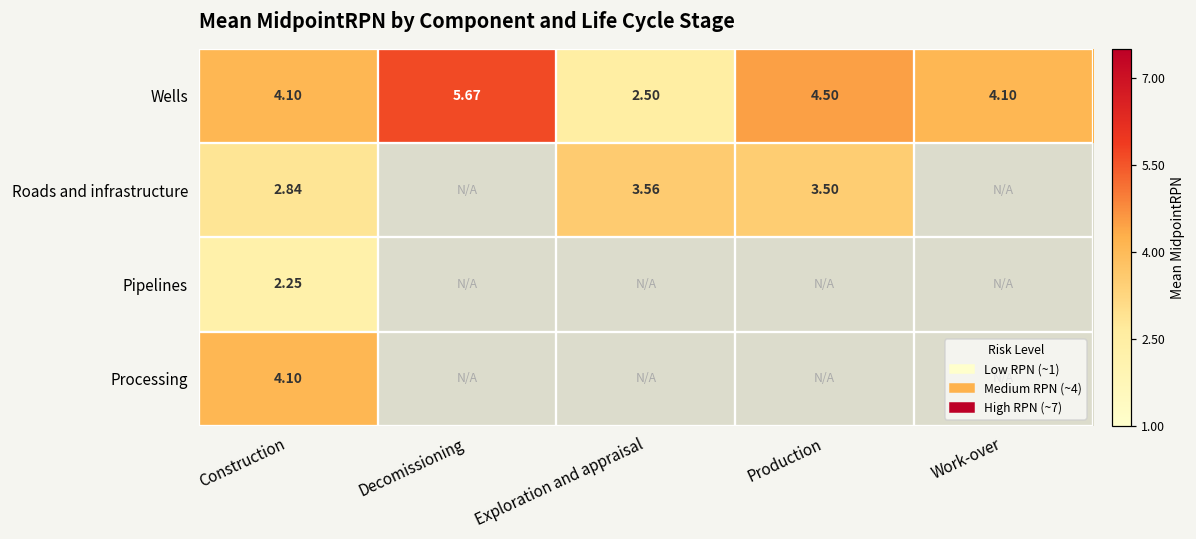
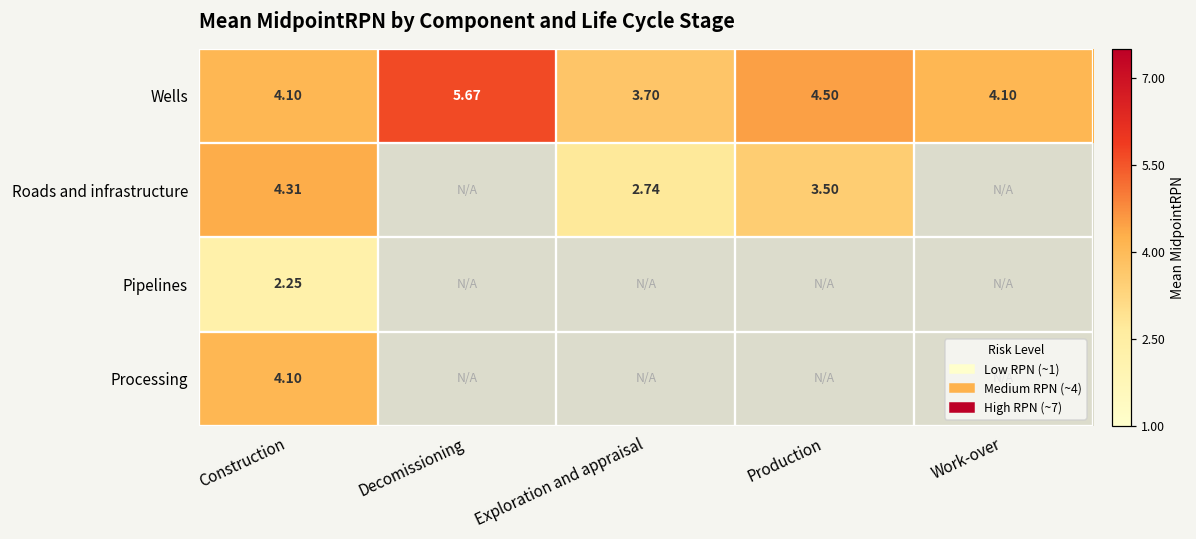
Wells, Exploration and appraisal: 2.50 -> 3.70
Roads and infrastructure, Construction: 2.84 -> 4.31
Roads and infrastructure, Exploration and appraisal: 3.56 -> 2.74
